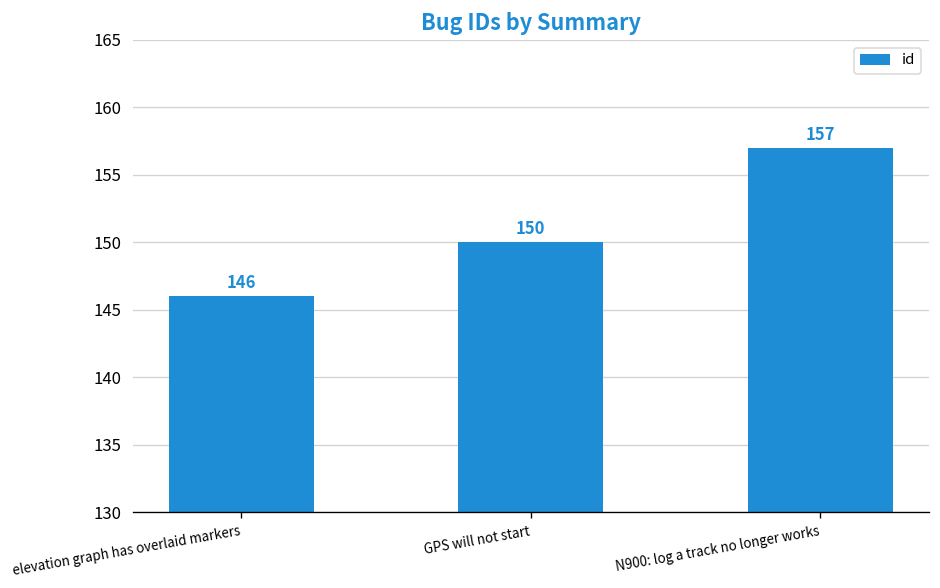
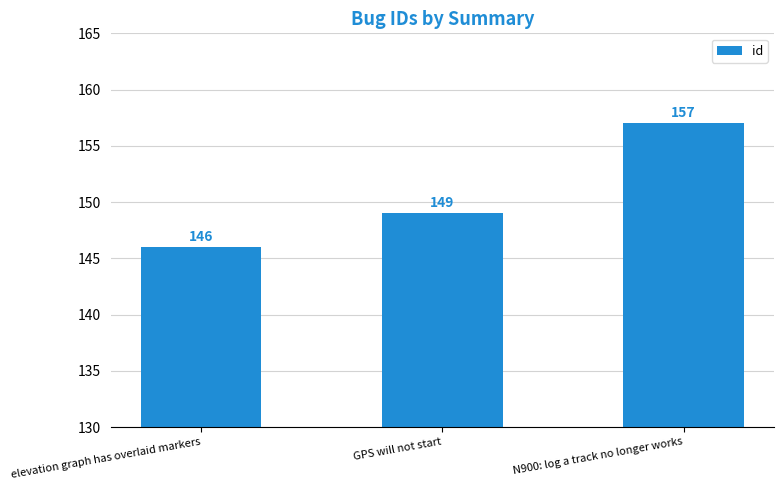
GPS will not start: 150 -> 149
